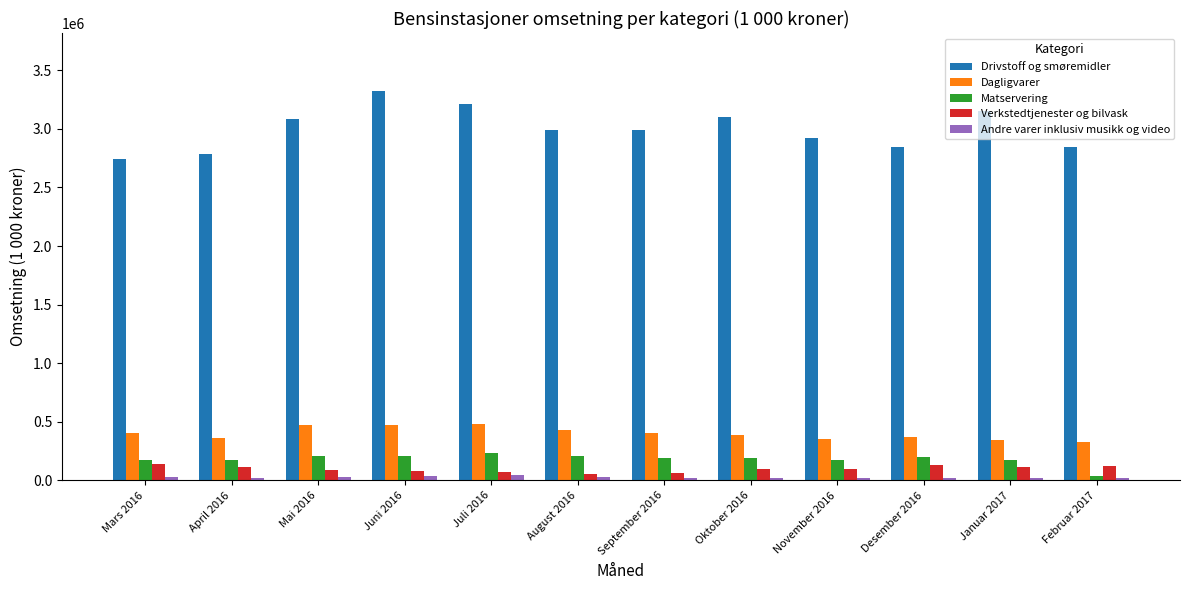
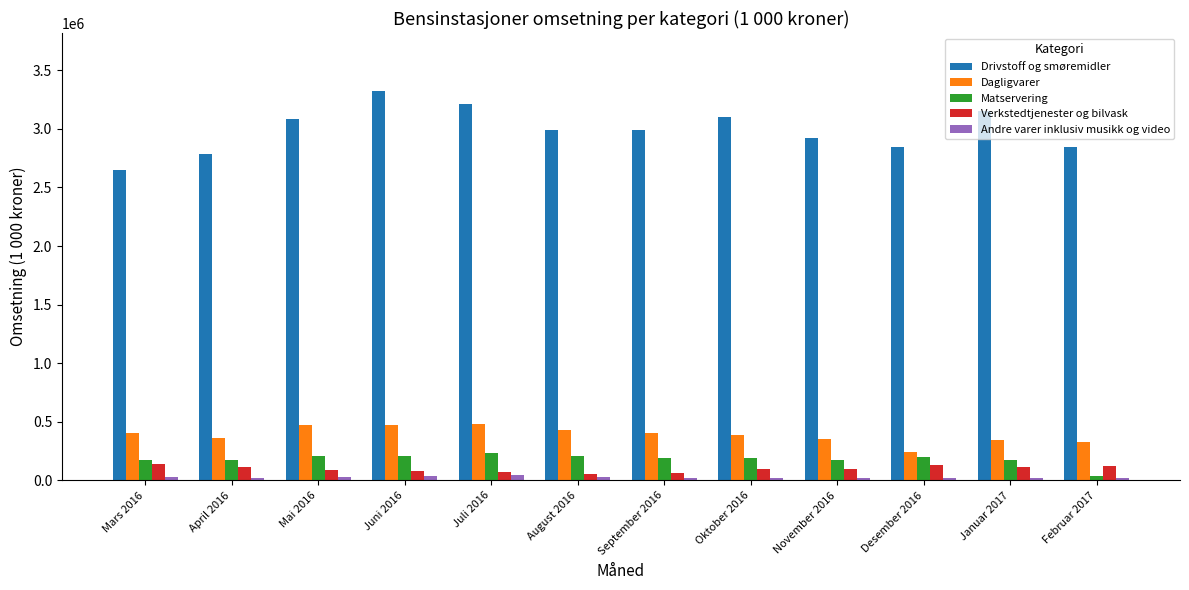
Drivstoff og smøremidler, Mars 2016: 2740000 -> 2650000
Dagligvarer, Desember 2016: 370000 -> 240000
